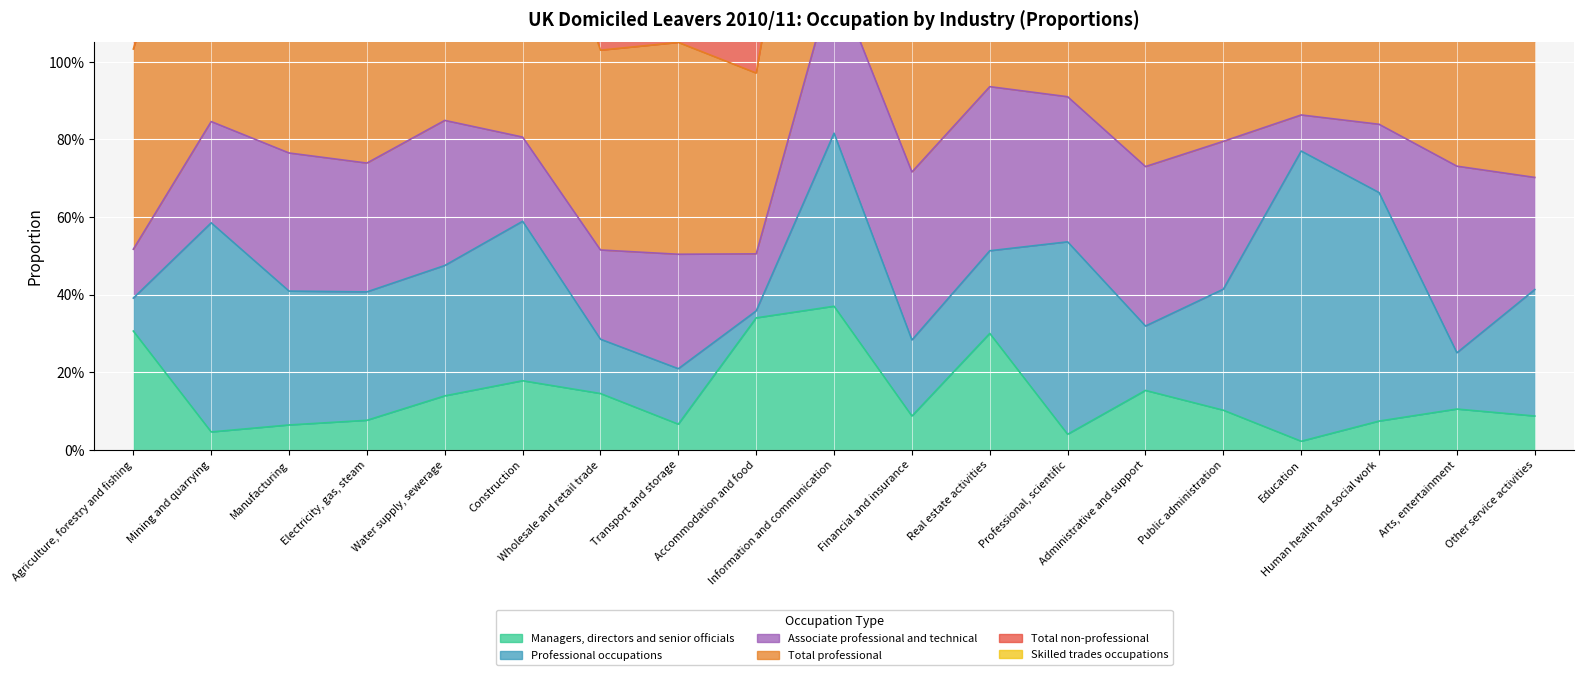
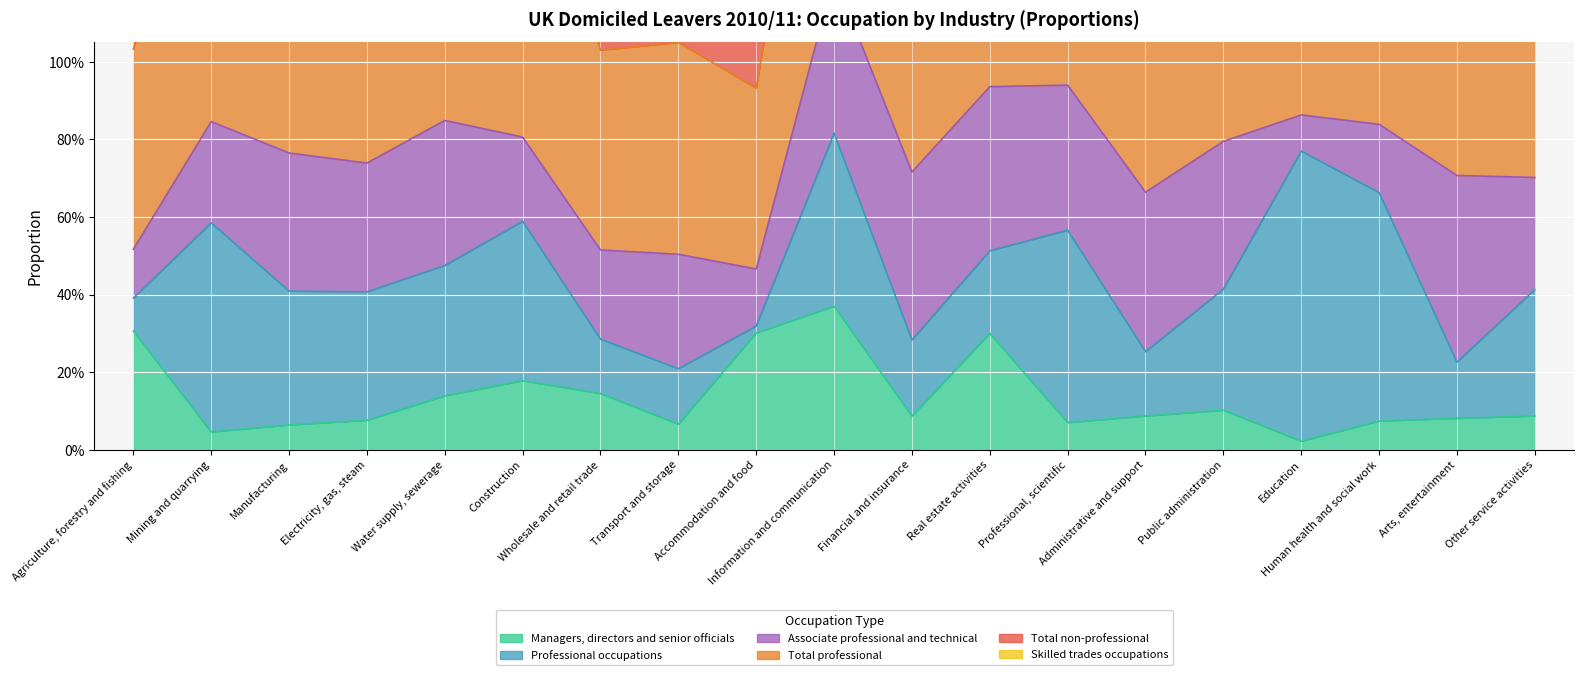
Managers, directors and senior officials, Accommodation and food: 34% -> 30%
Managers, directors and senior officials, Professional, scientific: 4% -> 7%
Managers, directors and senior officials, Administrative and support: 15% -> 9%
Managers, directors and senior officials, Arts, entertainment: 11% -> 8%
